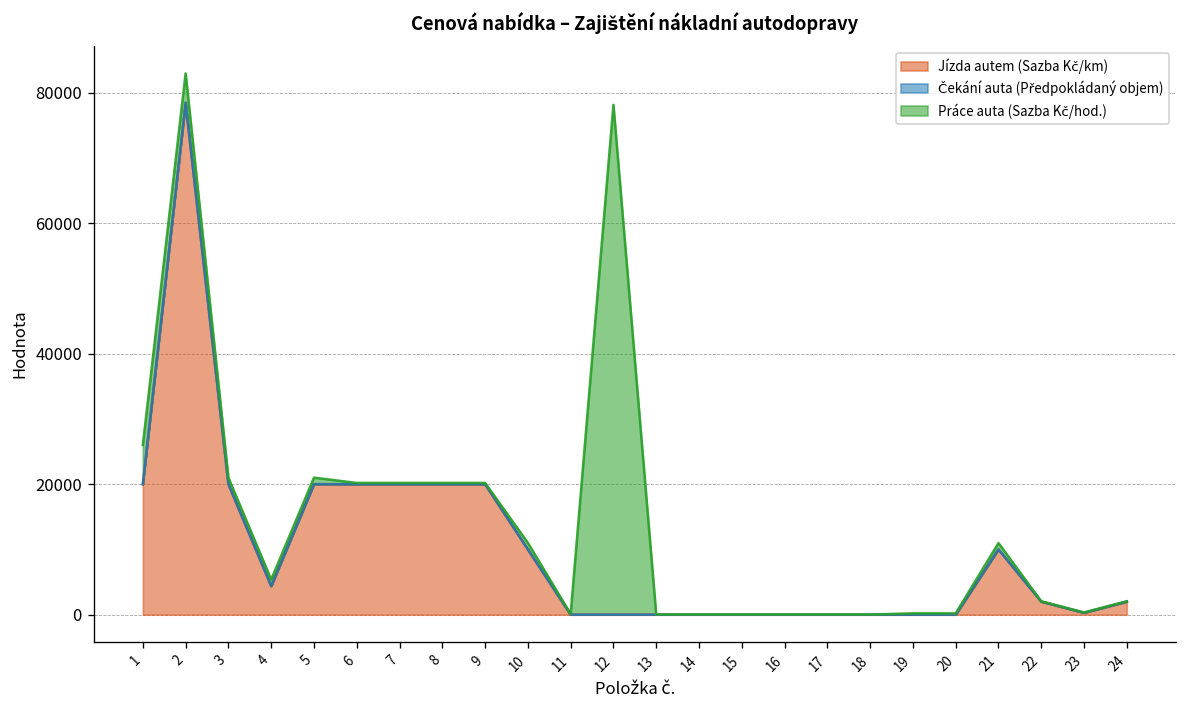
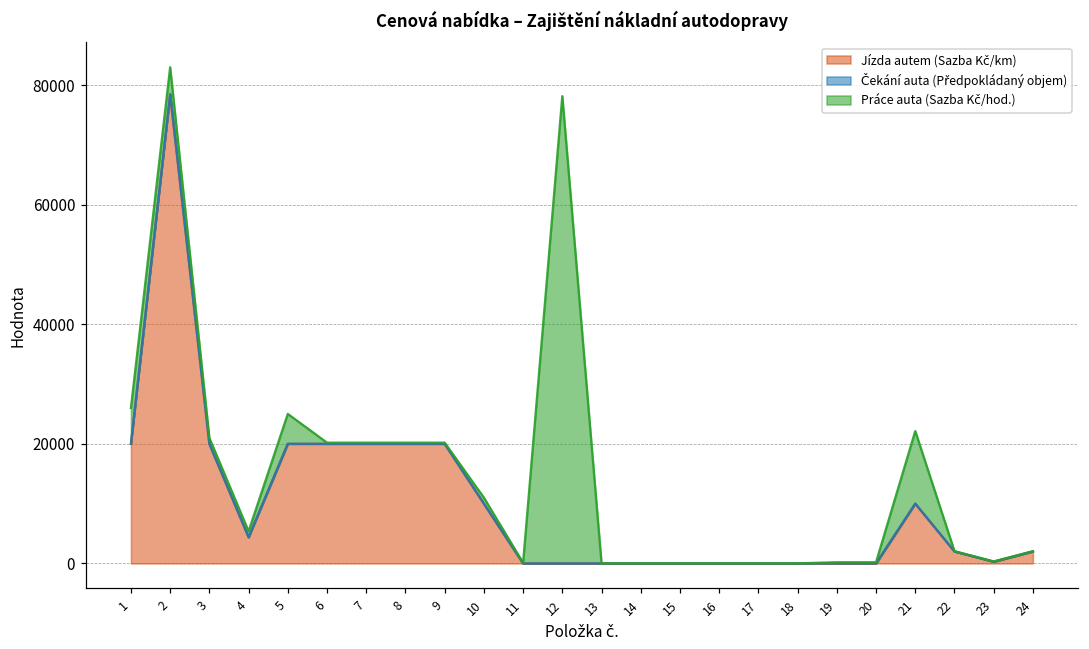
Práce auta (Sazba Kč/hod.), 5: 1000 -> 5000
Práce auta (Sazba Kč/hod.), 21: 1000 -> 12000
